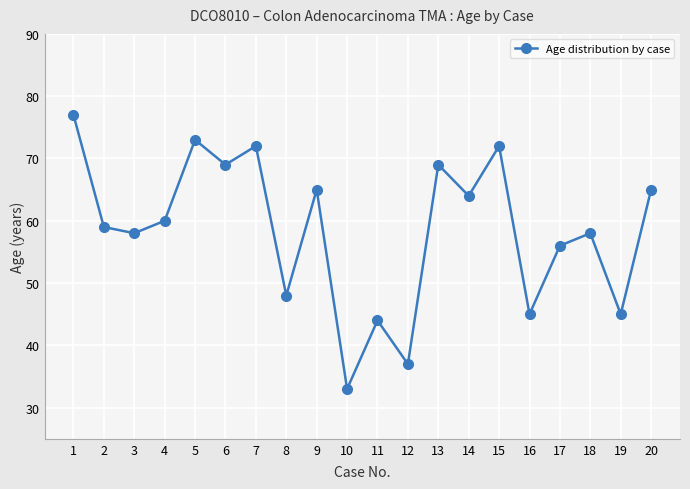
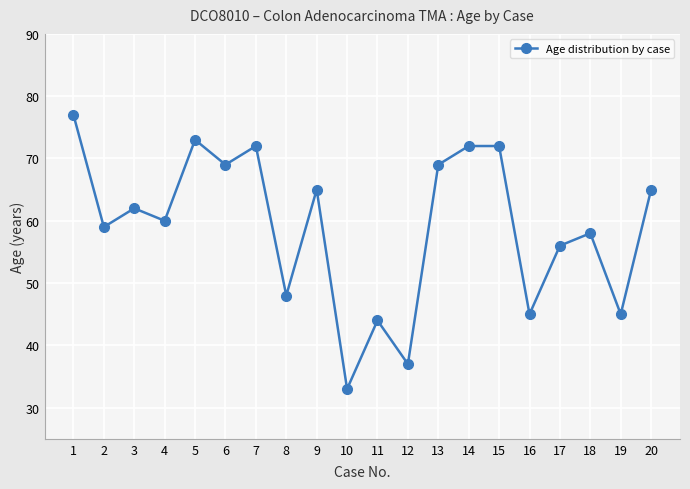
3: 58 -> 62
14: 64 -> 72
